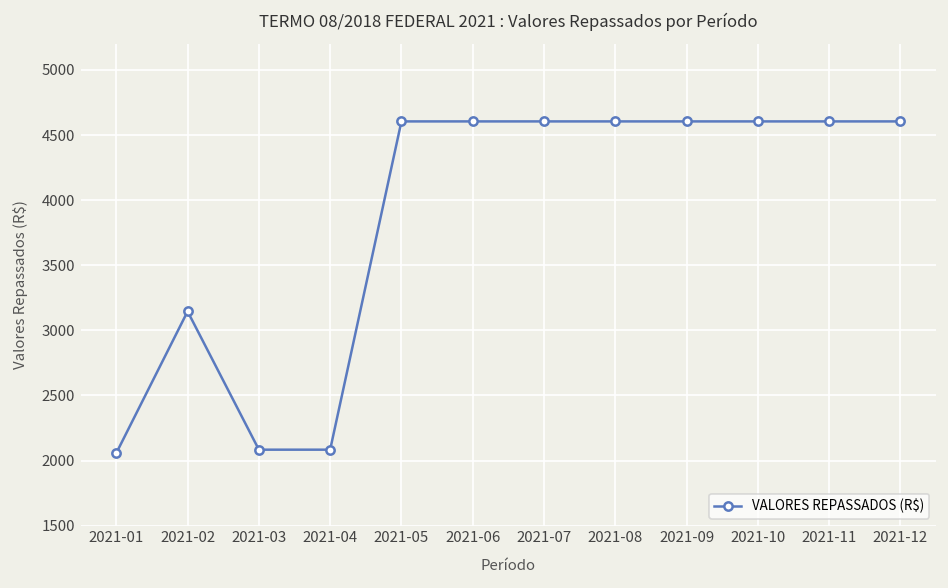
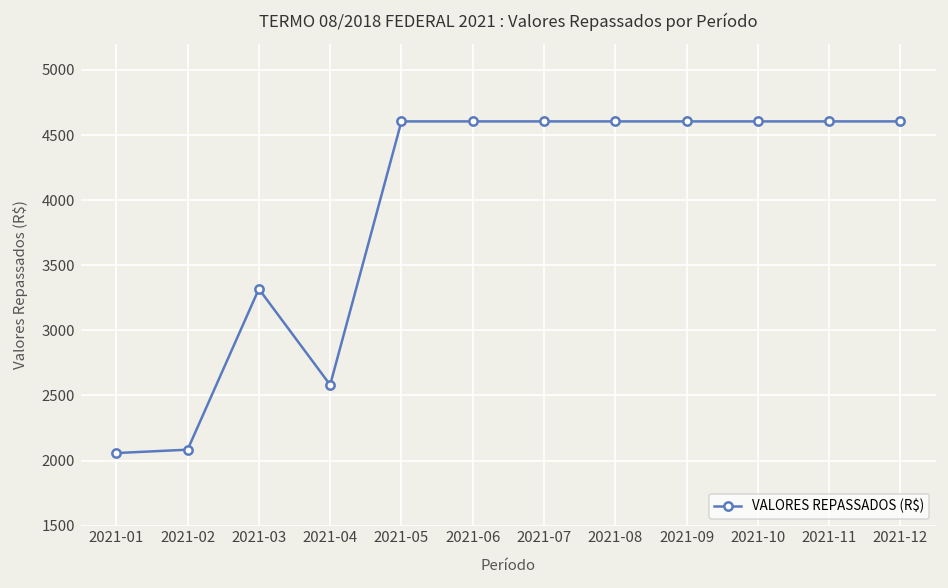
2021-02: 3150 -> 2080
2021-03: 2080 -> 3320
2021-04: 2080 -> 2580
